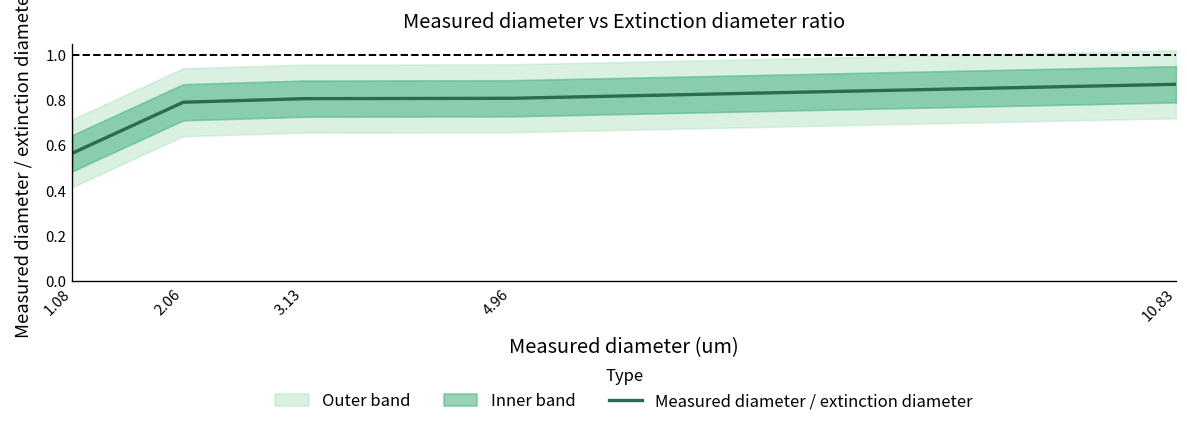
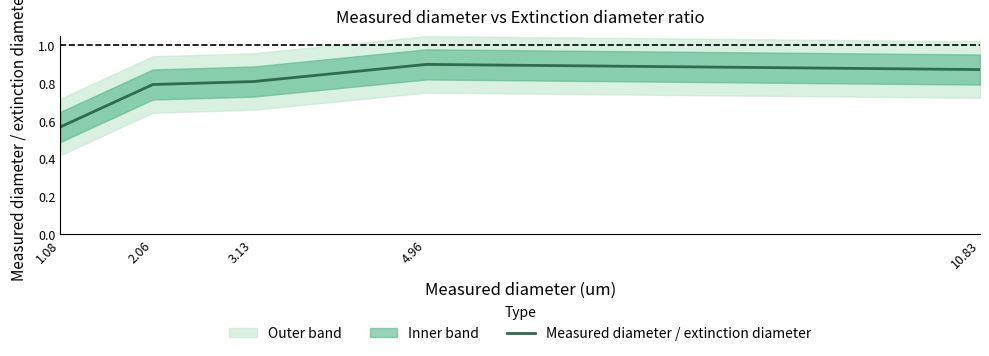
Measured diameter / extinction diameter, 4.96: 0.81 -> 0.90
